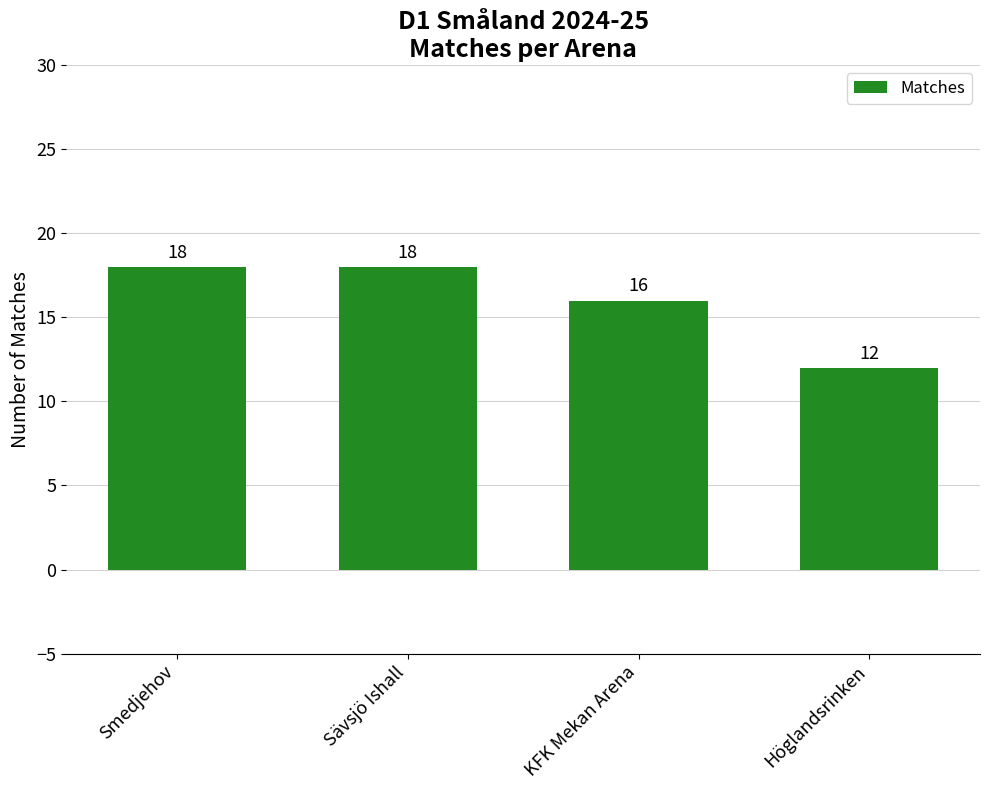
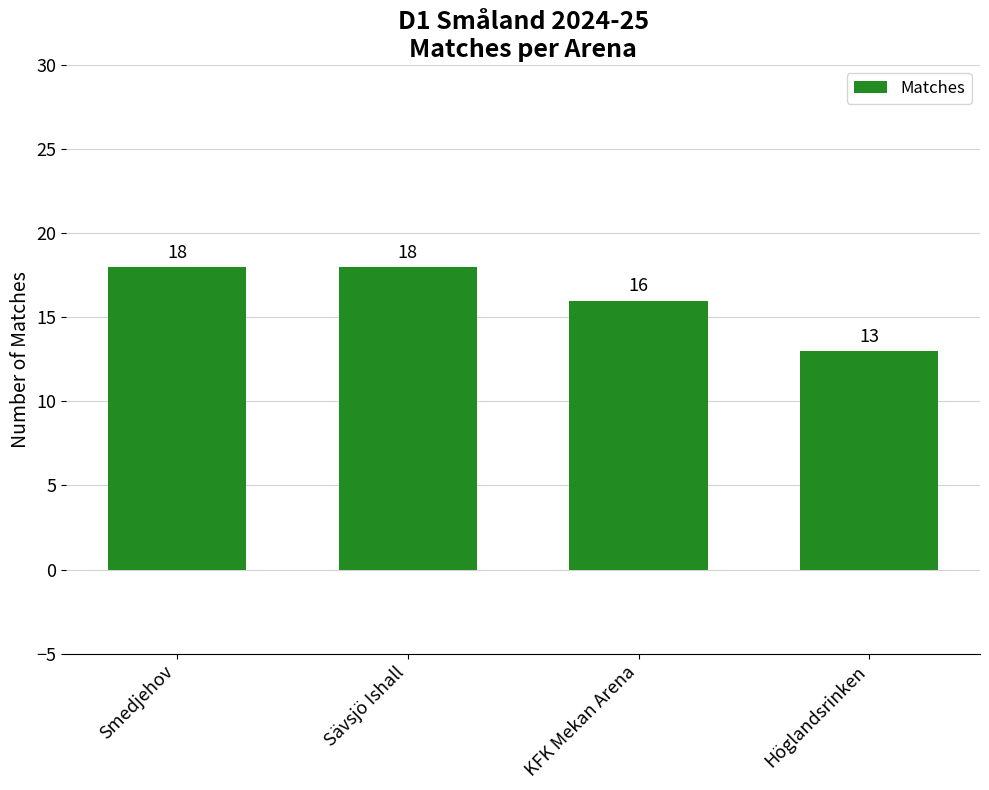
Höglandsrinken: 12 -> 13
